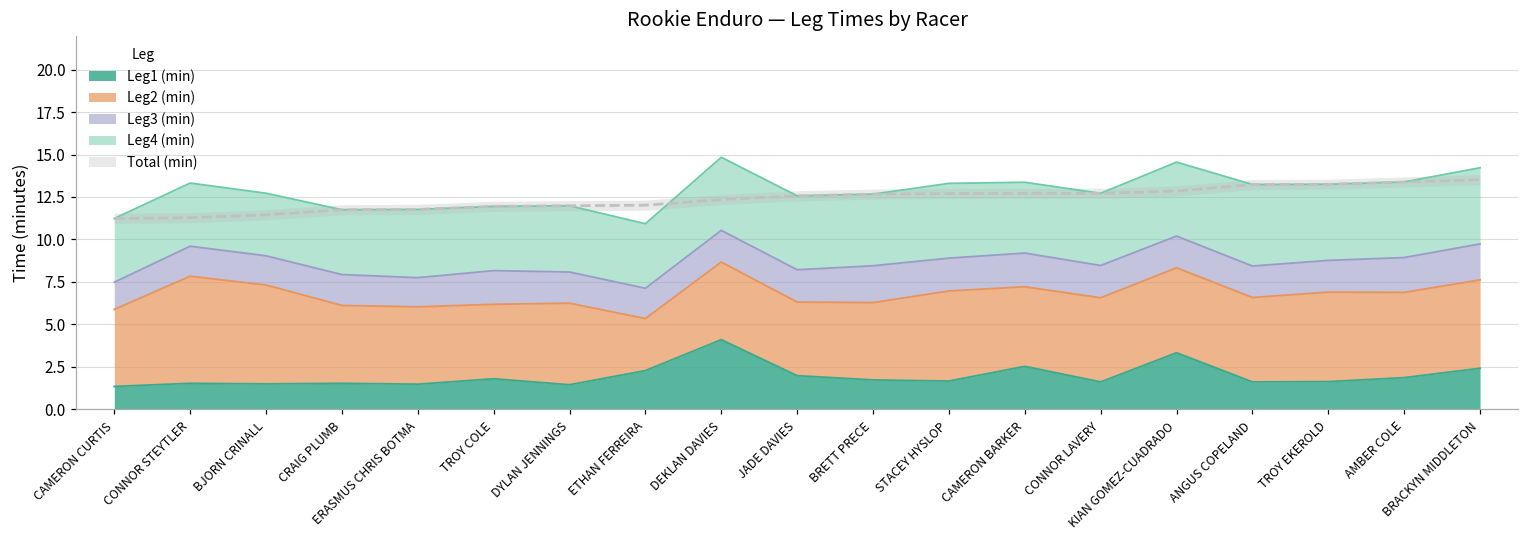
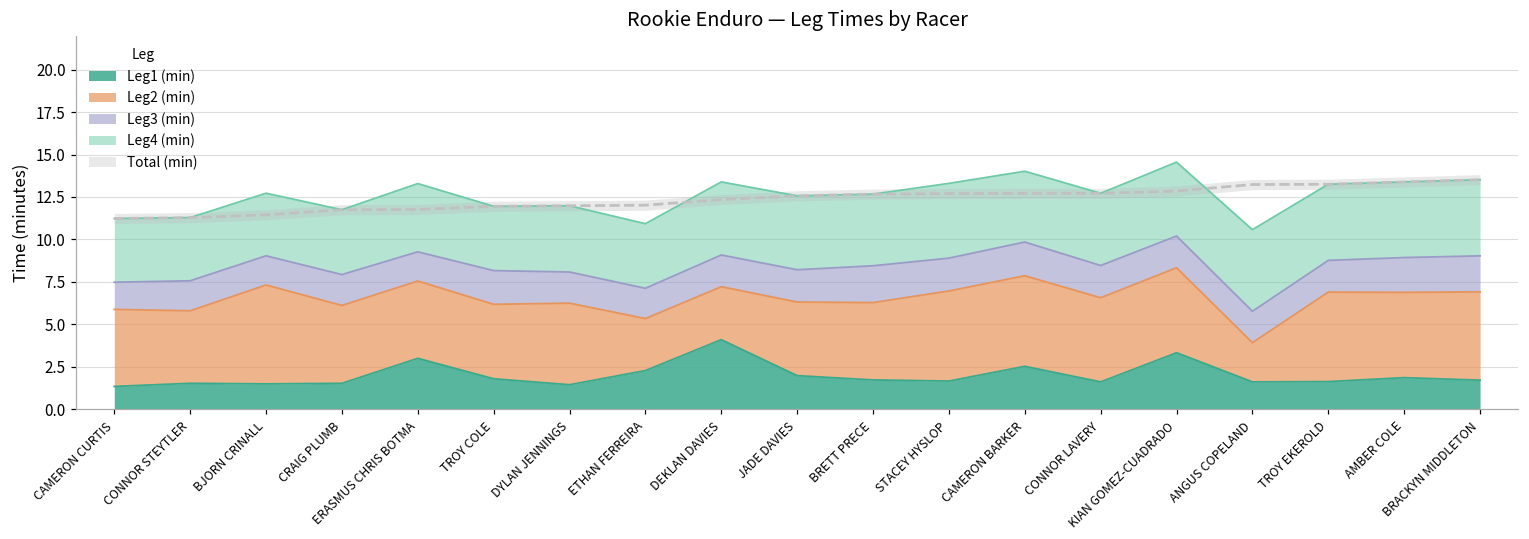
Leg2 (min), CONNOR STEYTLER: 6.3 -> 4.3
Leg1 (min), ERASMUS CHRIS BOTMA: 1.5 -> 3.0
Leg2 (min), DEKLAN DAVIES: 4.6 -> 3.1
Leg2 (min), CAMERON BARKER: 4.7 -> 5.3
Leg2 (min), ANGUS COPELAND: 5.0 -> 2.3
Leg1 (min), BRACKYN MIDDLETON: 2.4 -> 1.7
